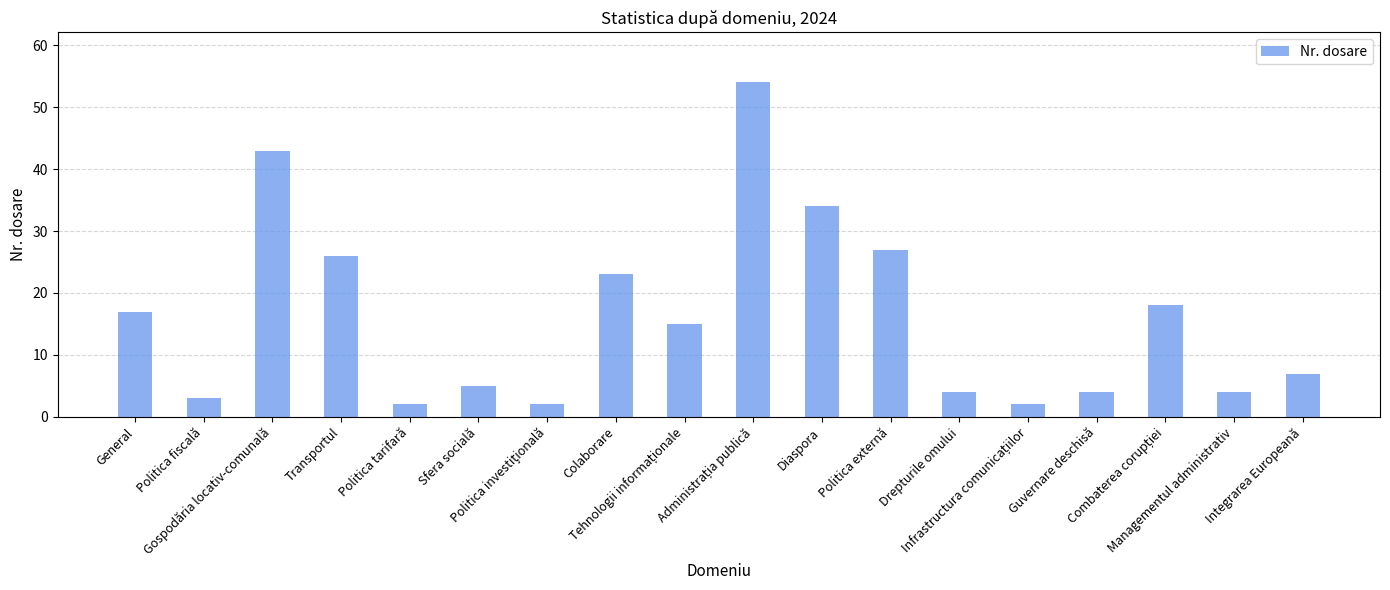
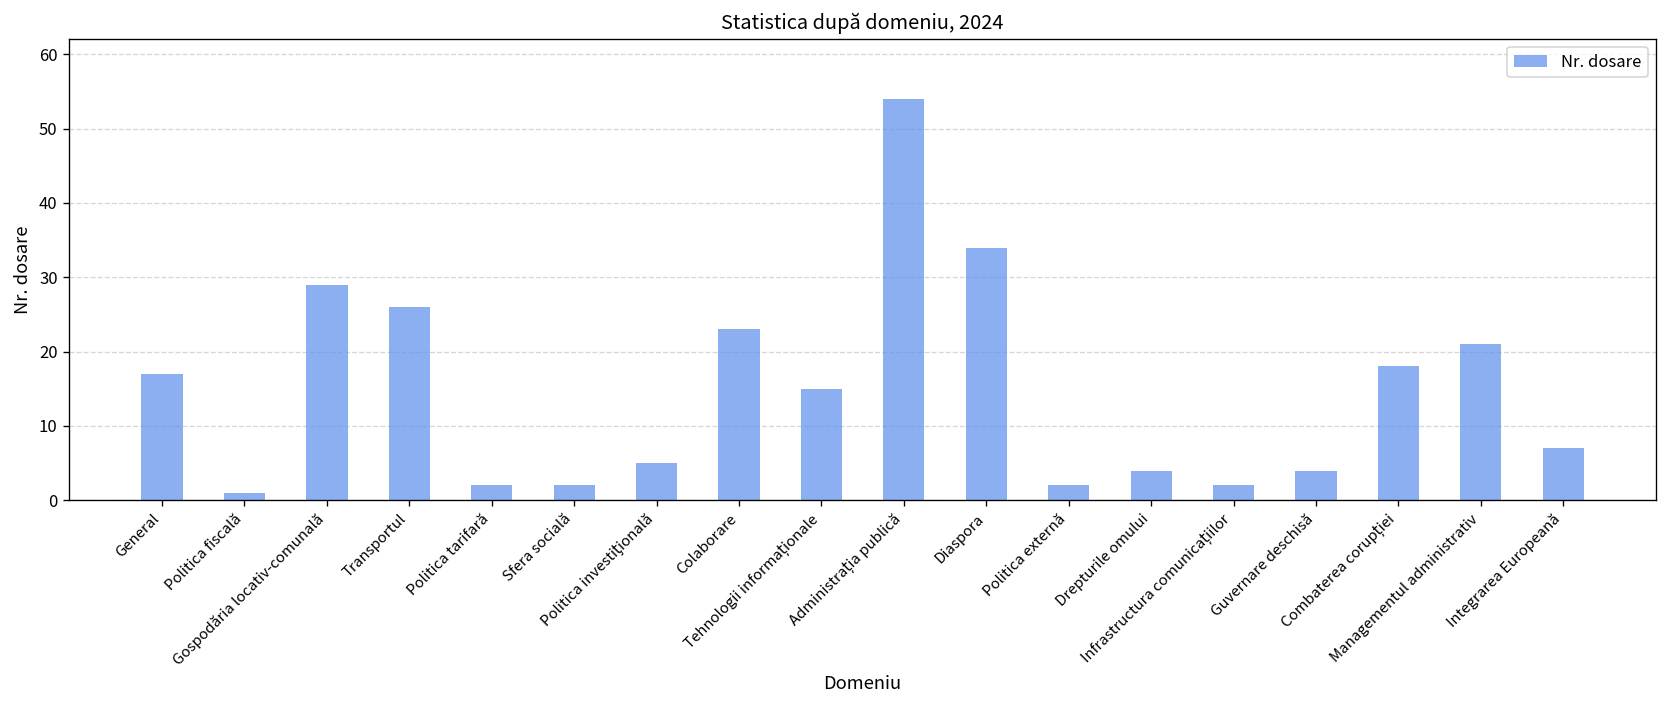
Politica fiscală: 3 -> 1
Gospodăria locativ-comunală: 43 -> 29
Sfera socială: 5 -> 2
Politica investiţională: 2 -> 5
Politica externă: 27 -> 2
Managementul administrativ: 4 -> 21
